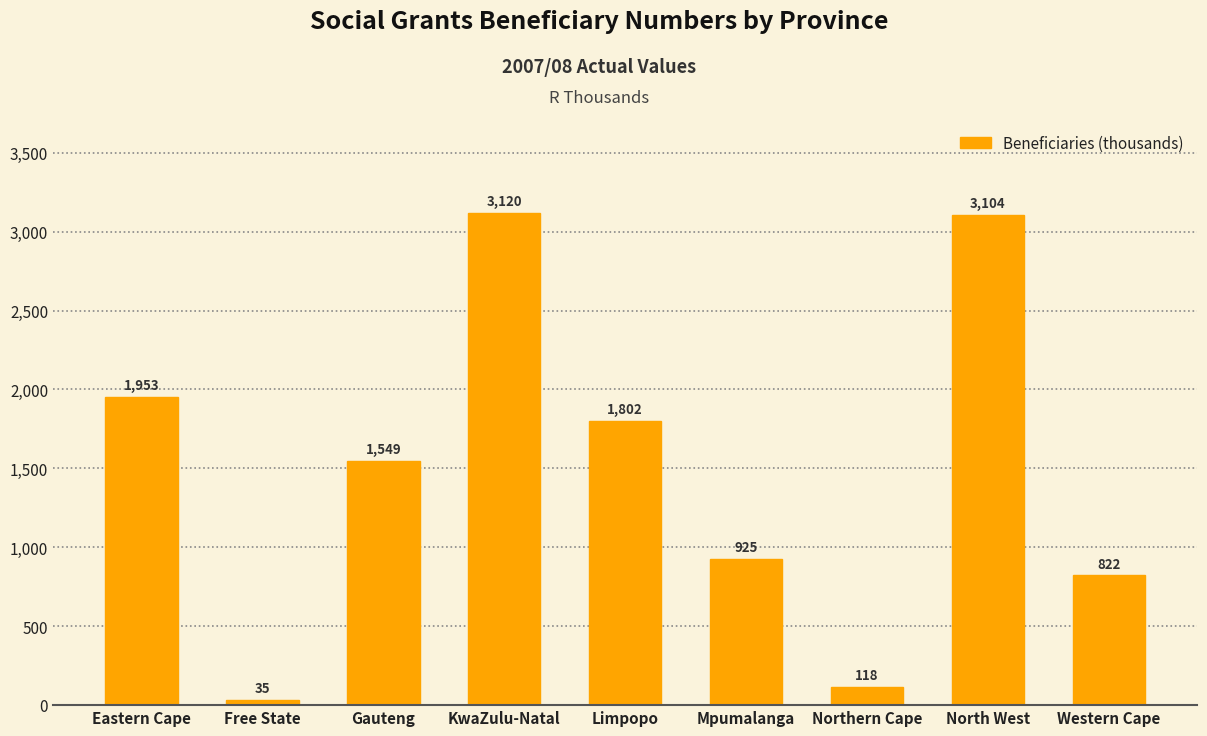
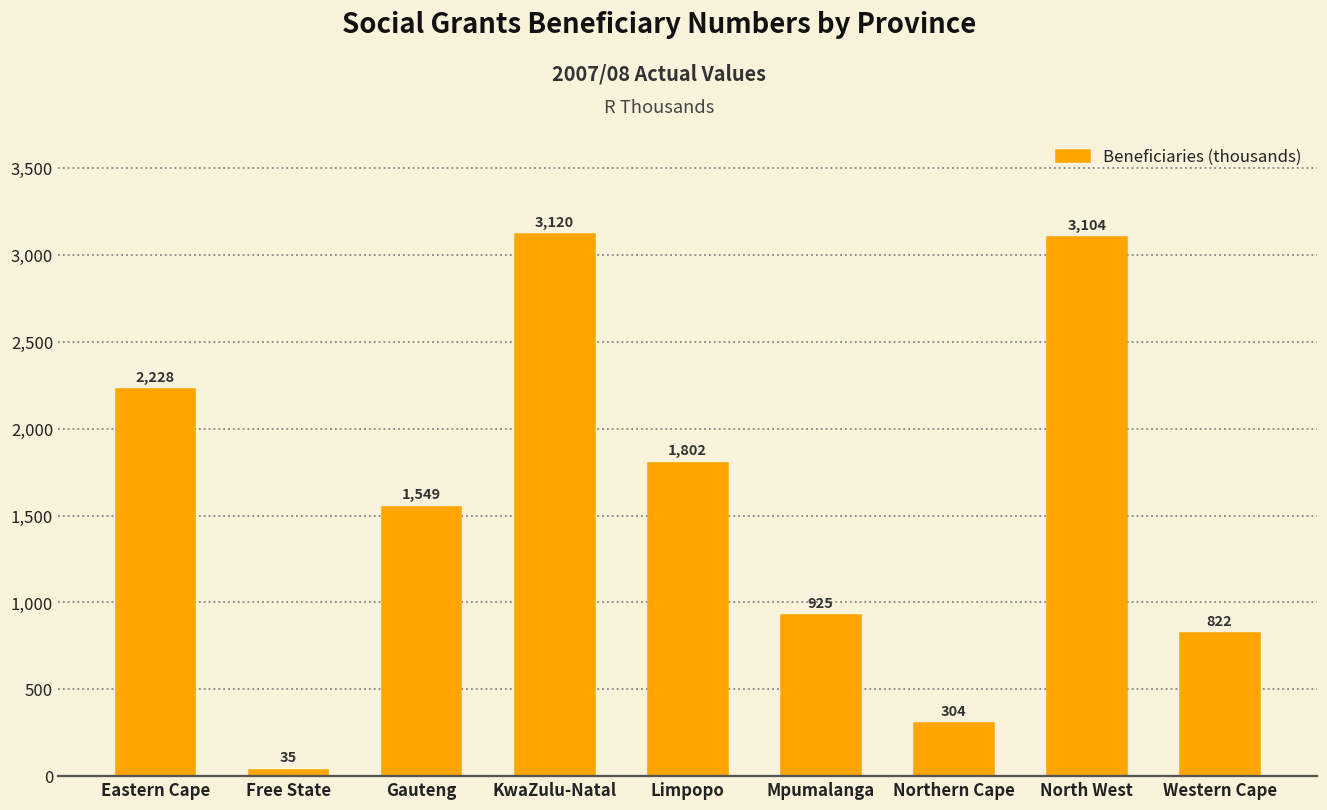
Eastern Cape: 1,953 -> 2,228
Northern Cape: 118 -> 304
